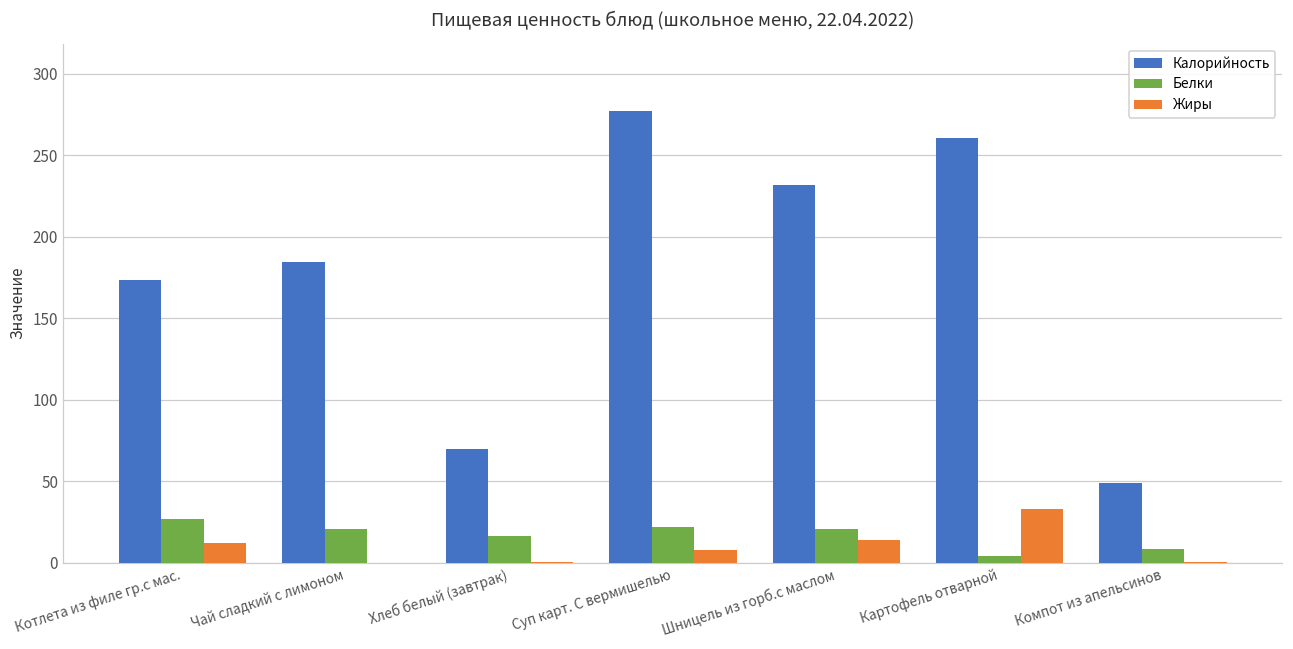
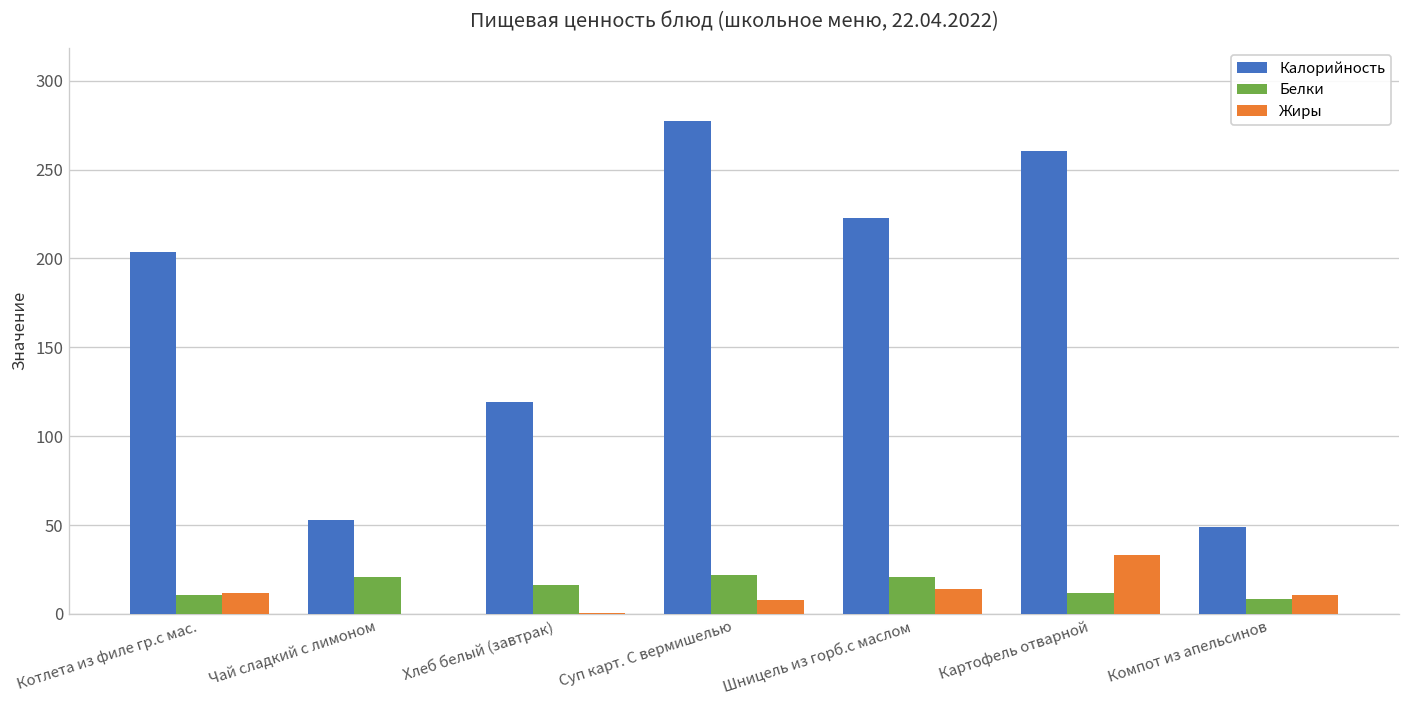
Калорийность, Котлета из филе гр.с мас.: 173 -> 204
Белки, Котлета из филе гр.с мас.: 27 -> 10
Калорийность, Чай сладкий с лимоном: 185 -> 53
Калорийность, Хлеб белый (завтрак): 70 -> 119
Калорийность, Шницель из горб.с маслом: 232 -> 223
Белки, Картофель отварной: 4 -> 12
Жиры, Компот из апельсинов: 0 -> 10
